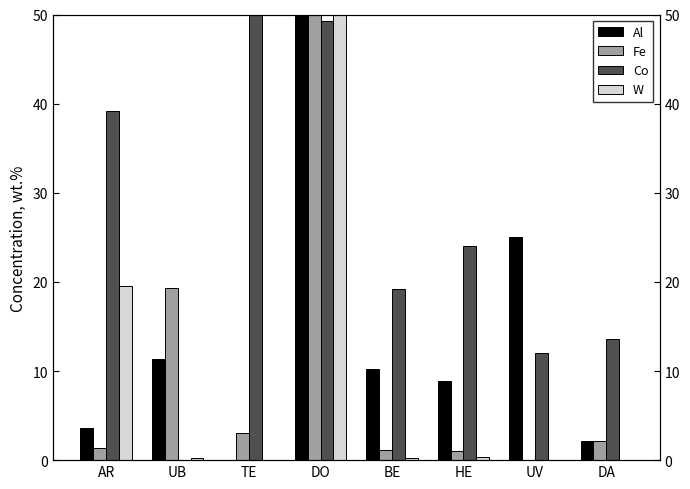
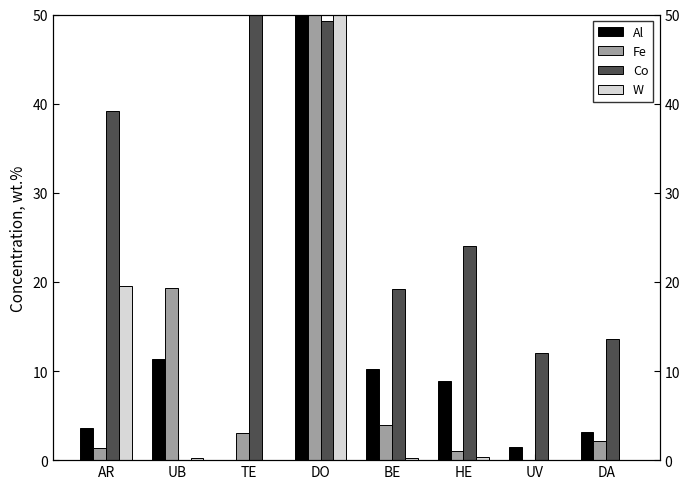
Fe, BE: 1 -> 4
Al, UV: 25 -> 2
Al, DA: 2 -> 3
